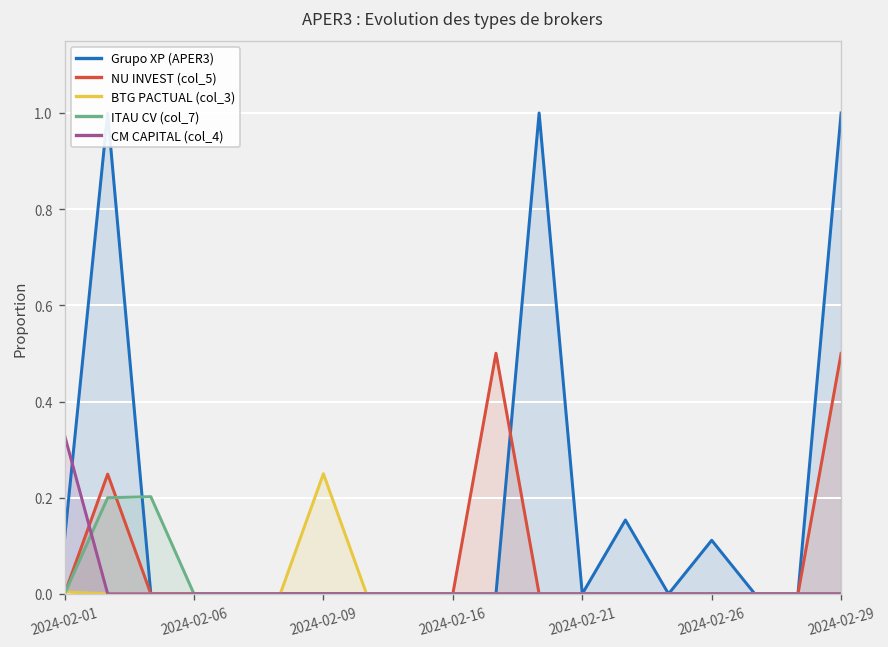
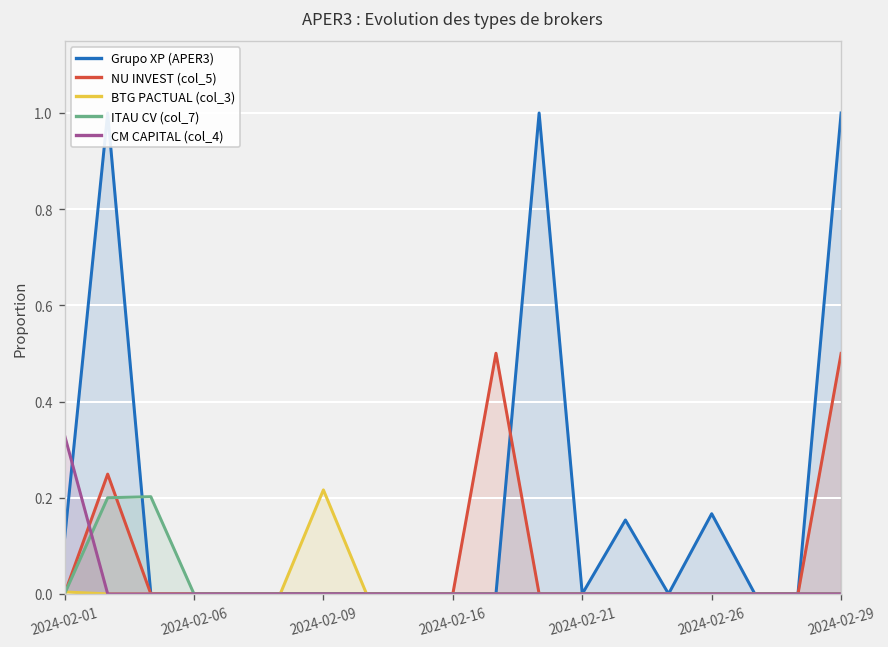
BTG PACTUAL (col_3), 2024-02-09: 0.25 -> 0.22
Grupo XP (APER3), 2024-02-26: 0.11 -> 0.17
